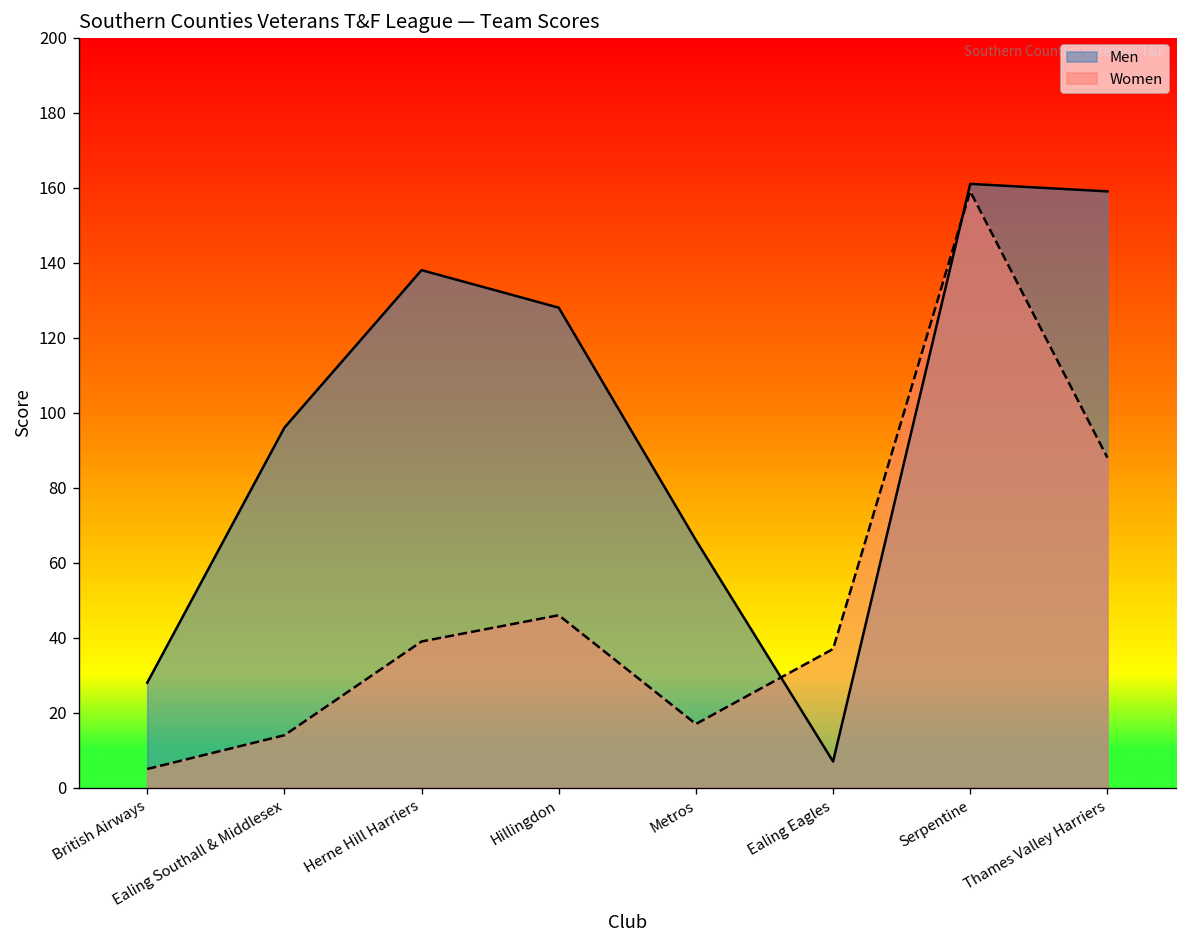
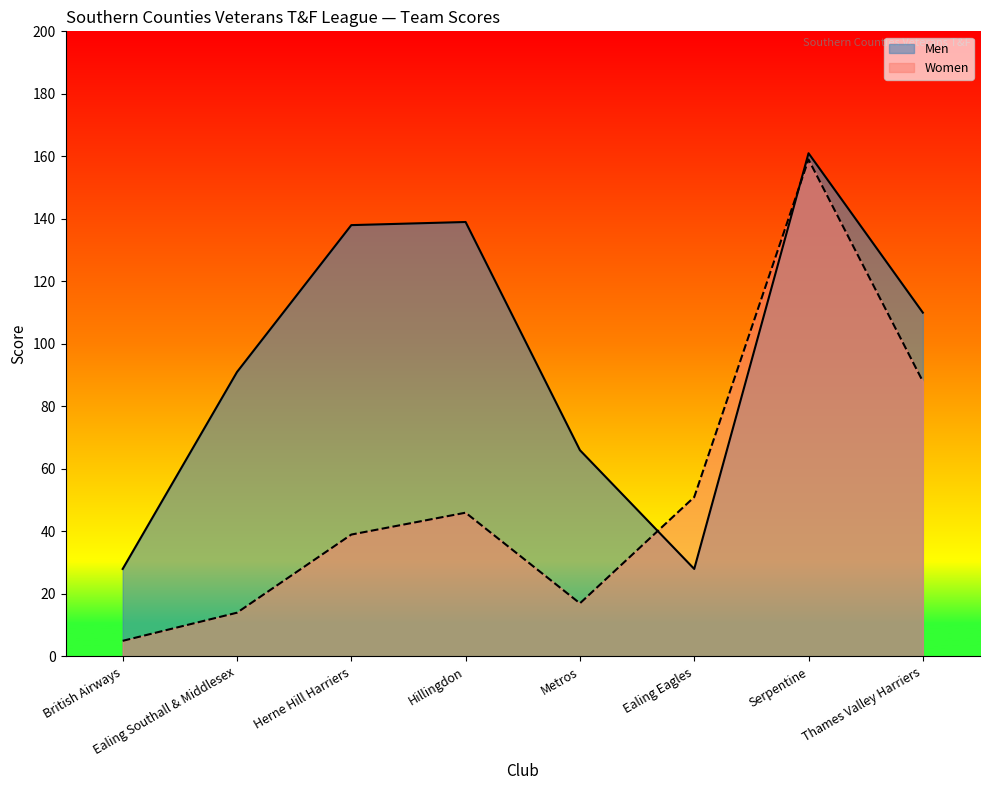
Men, Ealing Southall & Middlesex: 96 -> 91
Men, Hillingdon: 128 -> 139
Men, Ealing Eagles: 7 -> 28
Women, Ealing Eagles: 37 -> 51
Men, Thames Valley Harriers: 159 -> 110
